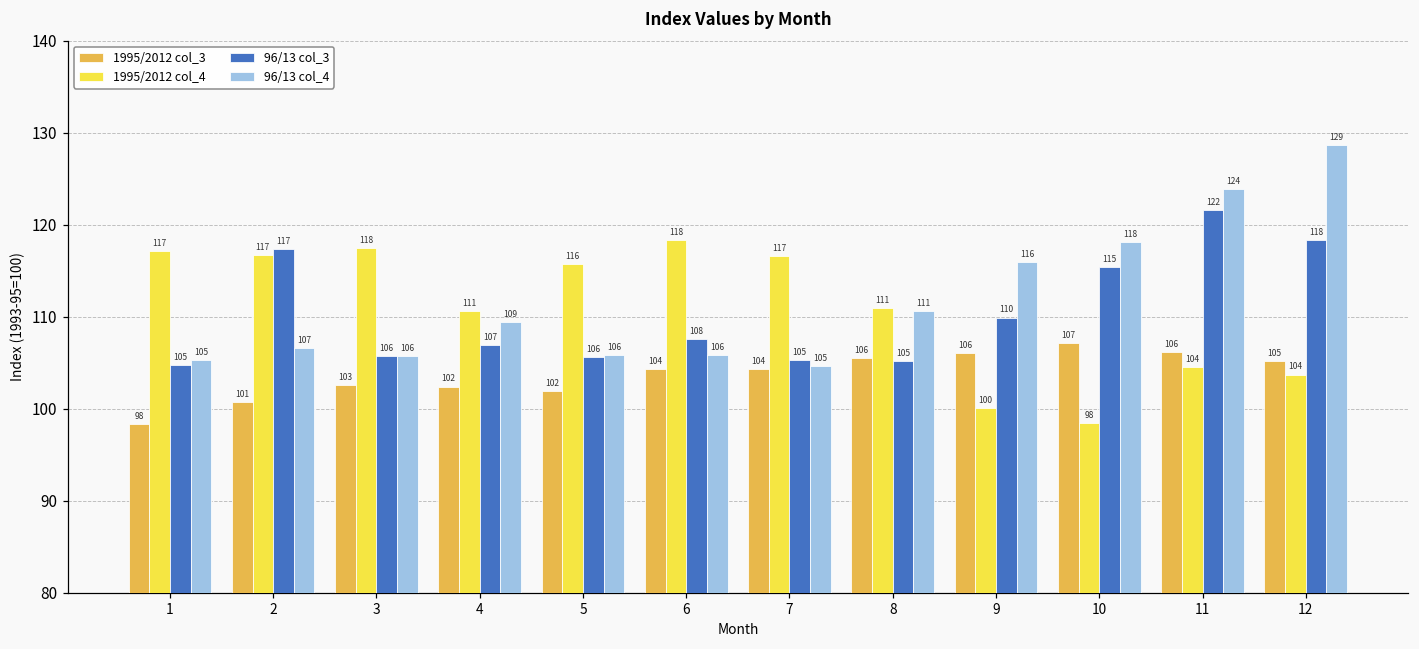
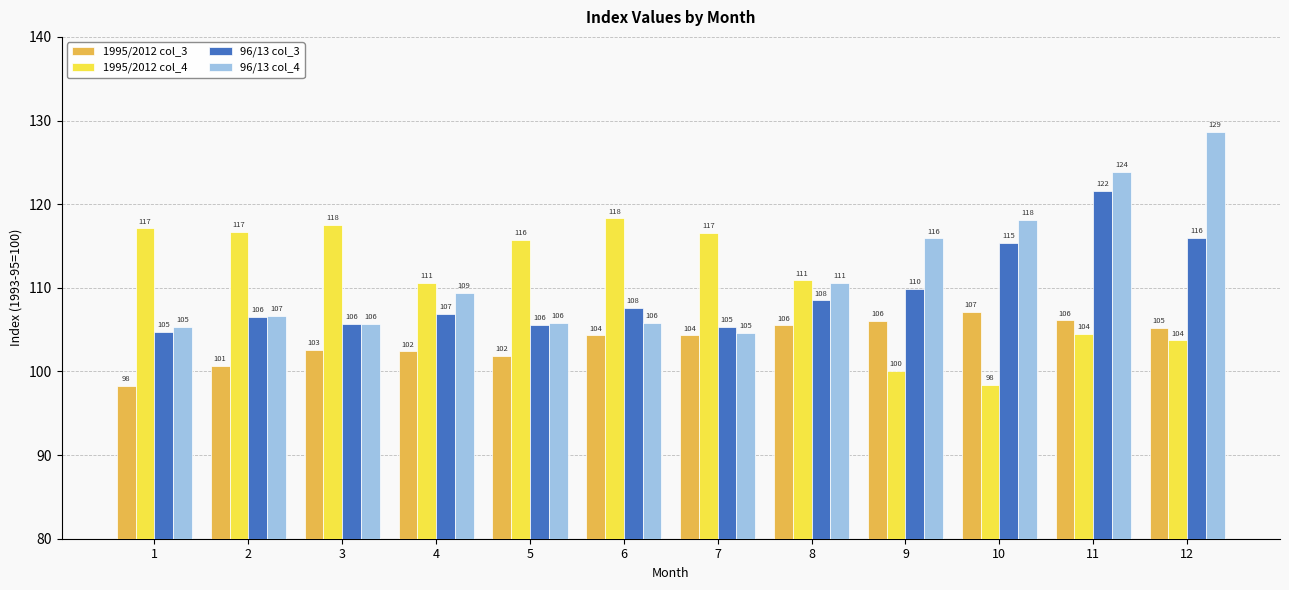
96/13 col_3, 2: 117 -> 106
96/13 col_3, 8: 105 -> 108
96/13 col_3, 12: 118 -> 116
